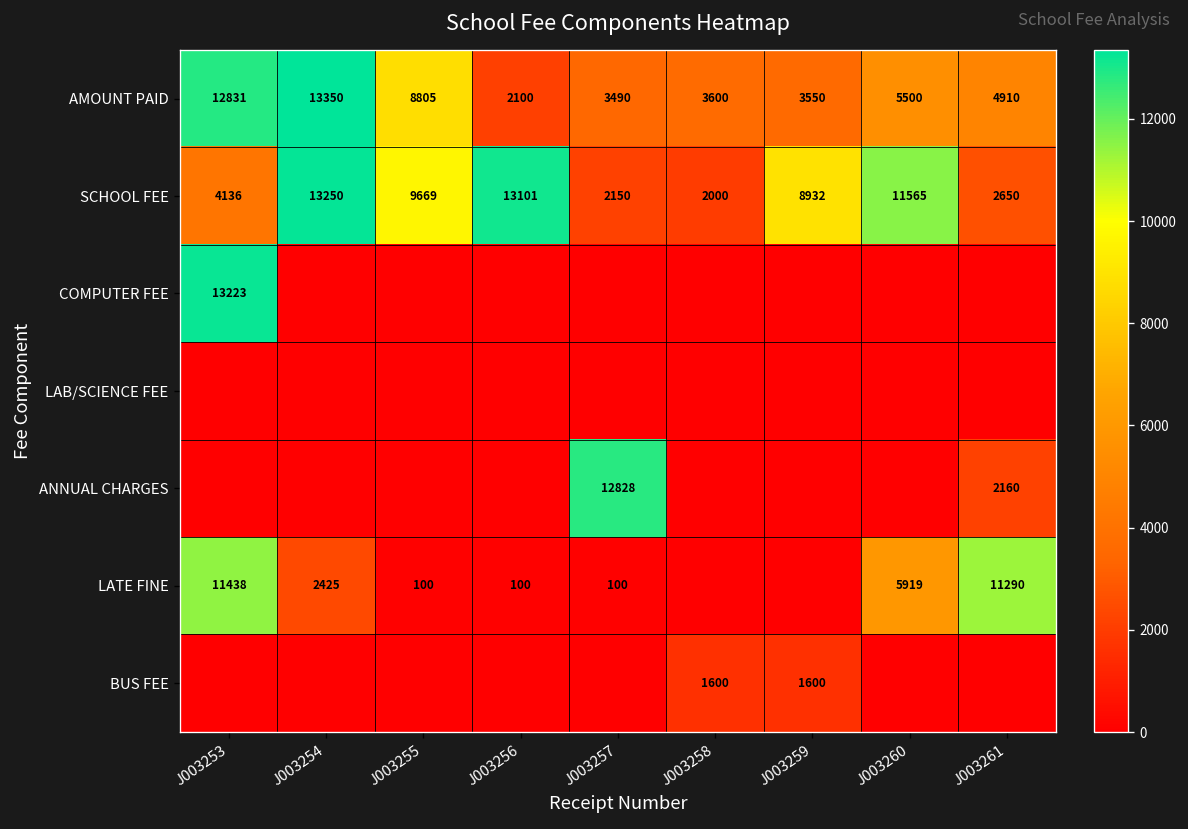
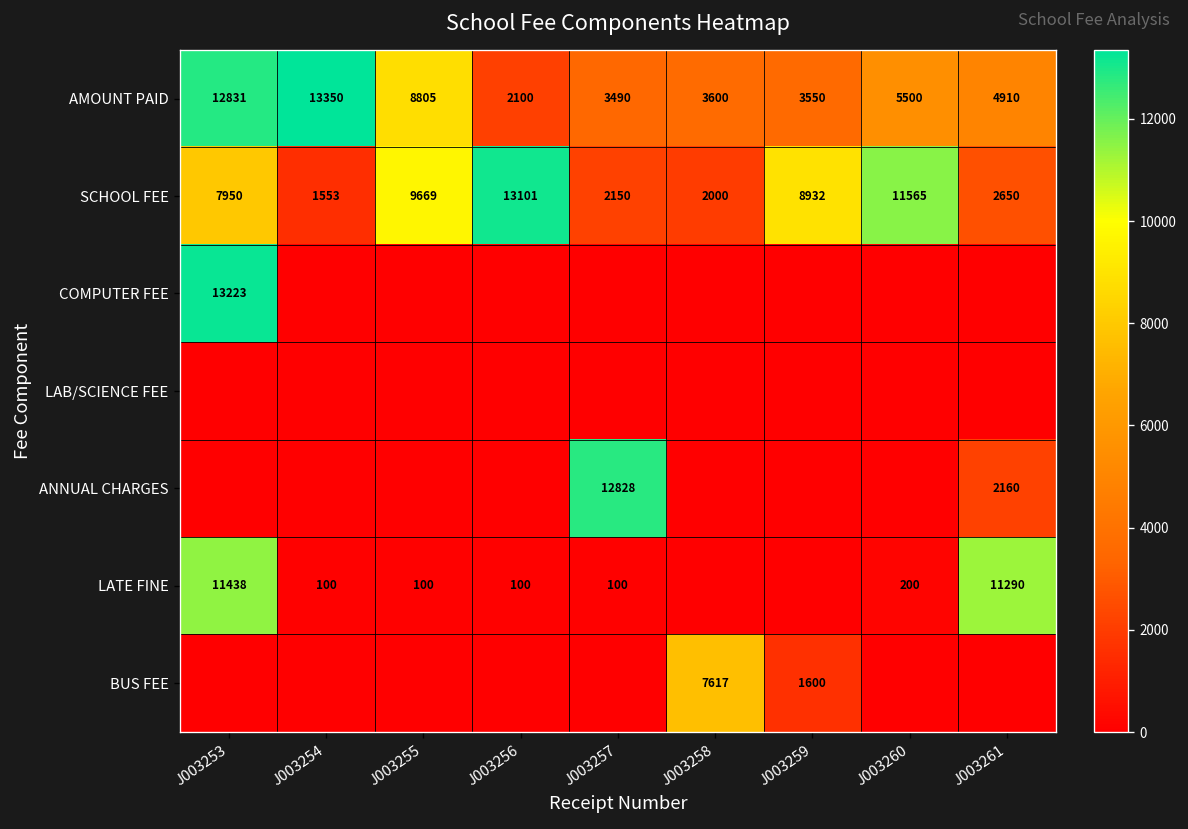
SCHOOL FEE, J003253: 4136 -> 7950
SCHOOL FEE, J003254: 13250 -> 1553
LATE FINE, J003254: 2425 -> 100
LATE FINE, J003260: 5919 -> 200
BUS FEE, J003258: 1600 -> 7617
